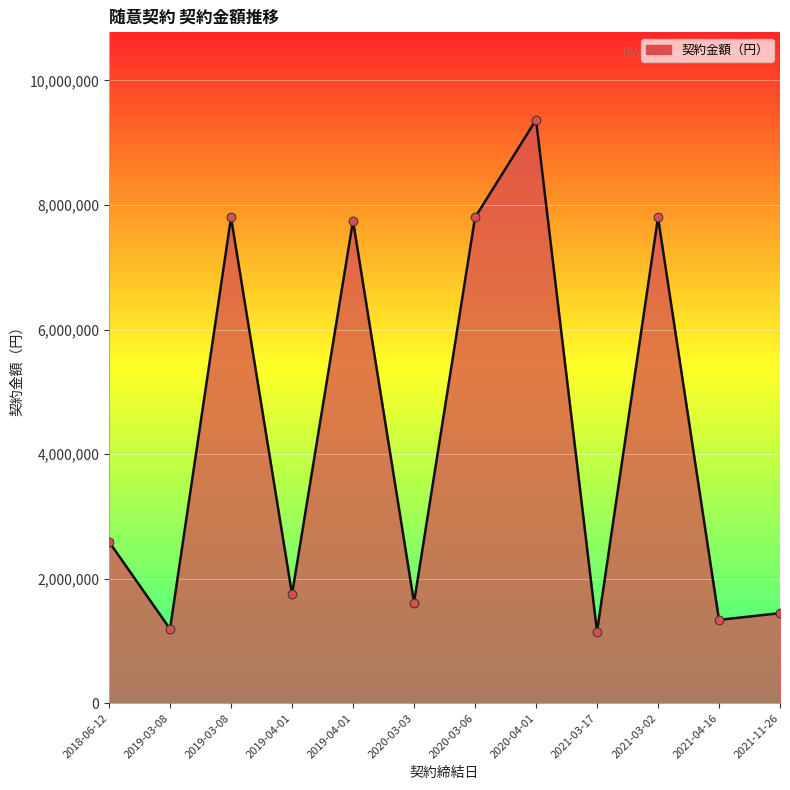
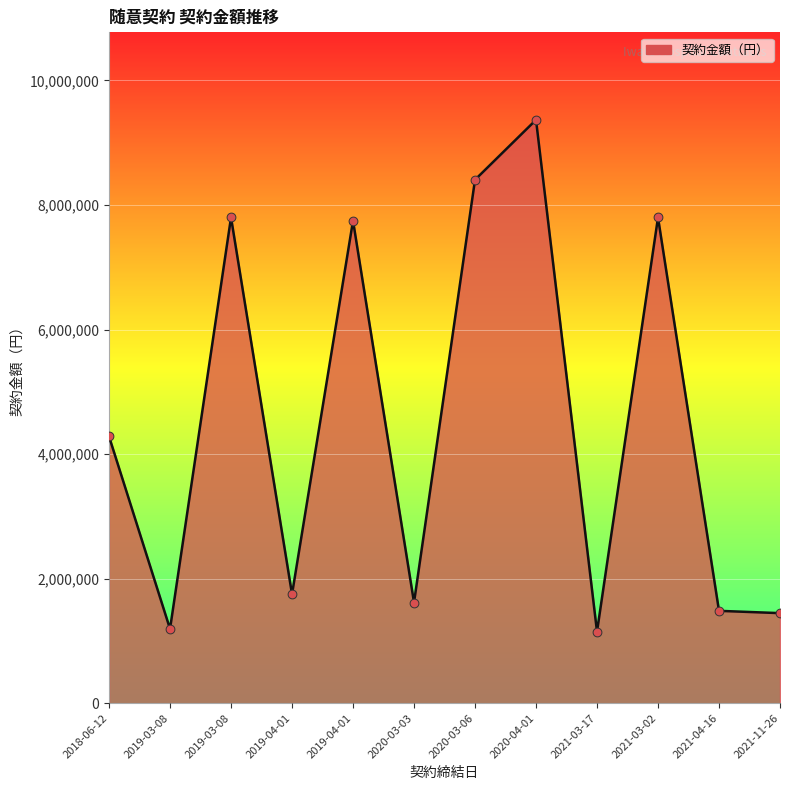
2018-06-12: 2,600,000 -> 4,300,000
2020-03-06: 7,800,000 -> 8,400,000
2021-04-16: 1,300,000 -> 1,500,000
